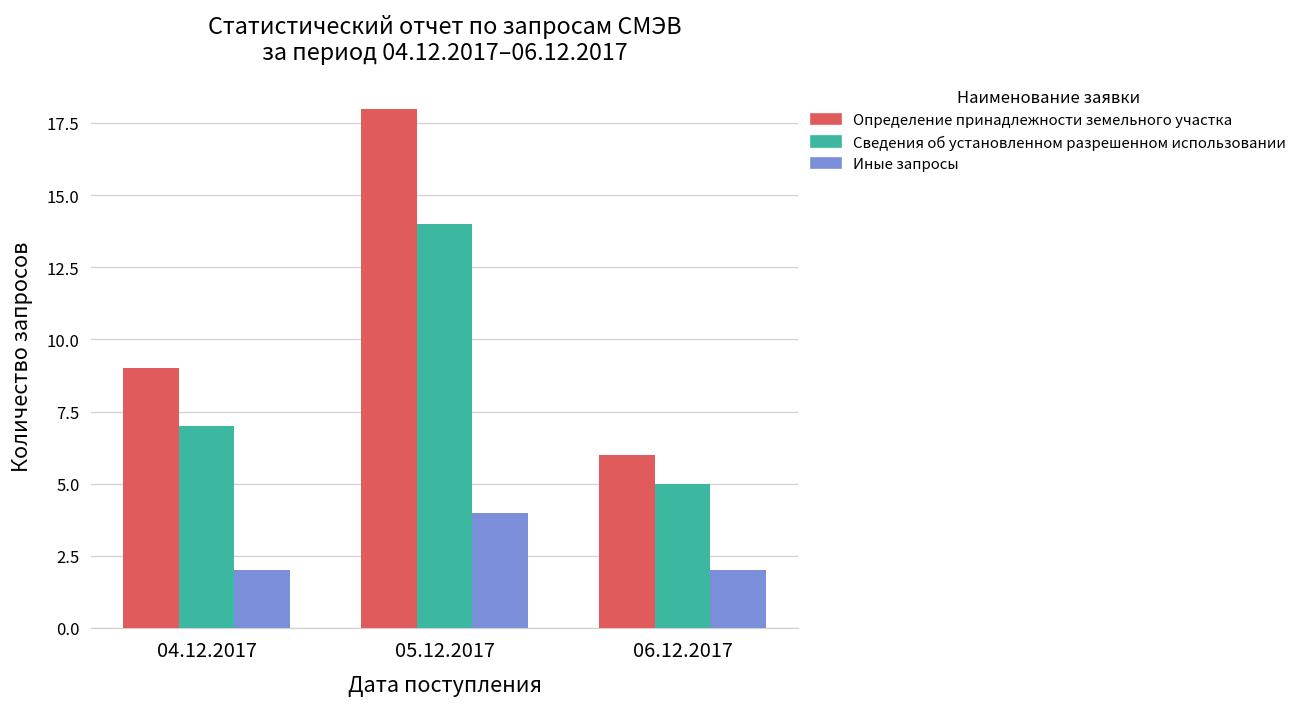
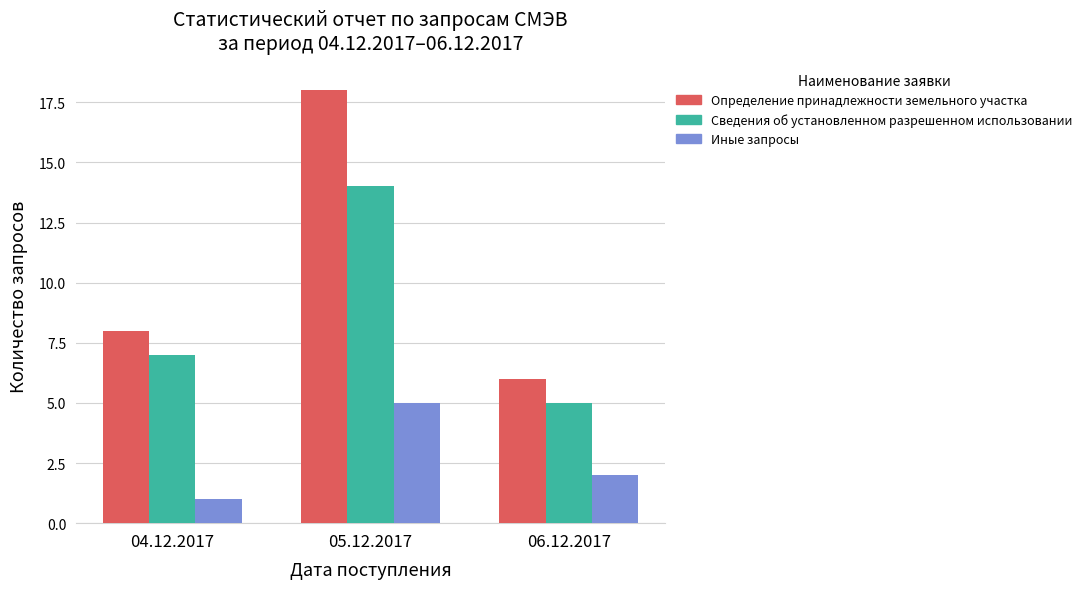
Определение принадлежности земельного участка, 04.12.2017: 9 -> 8
Иные запросы, 04.12.2017: 2 -> 1
Иные запросы, 05.12.2017: 4 -> 5
